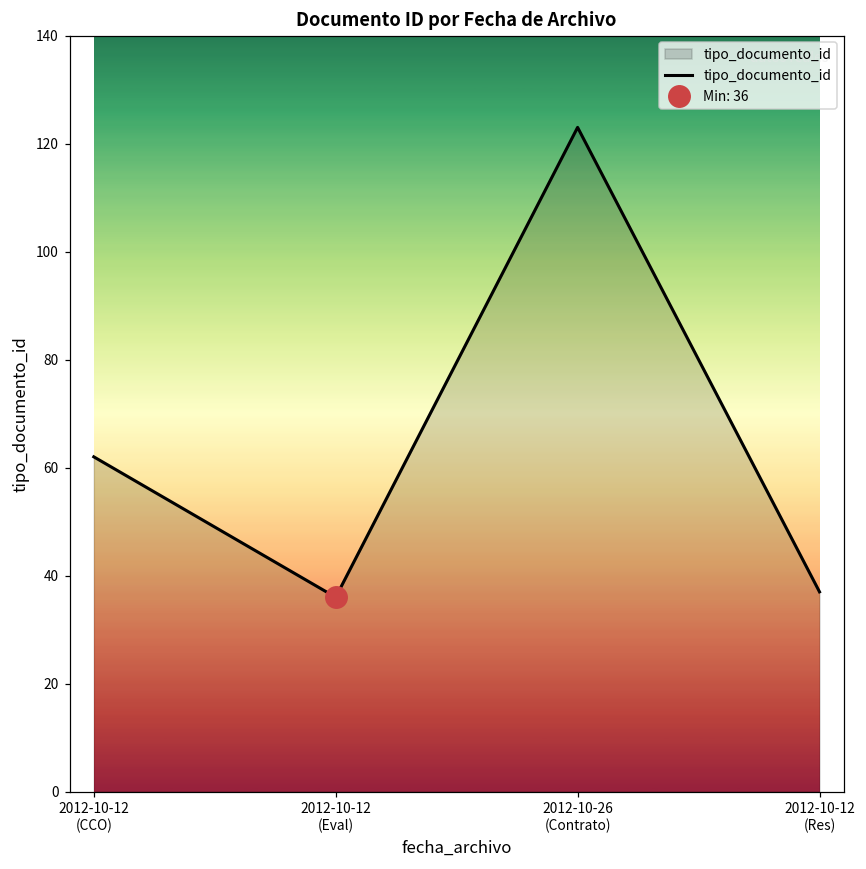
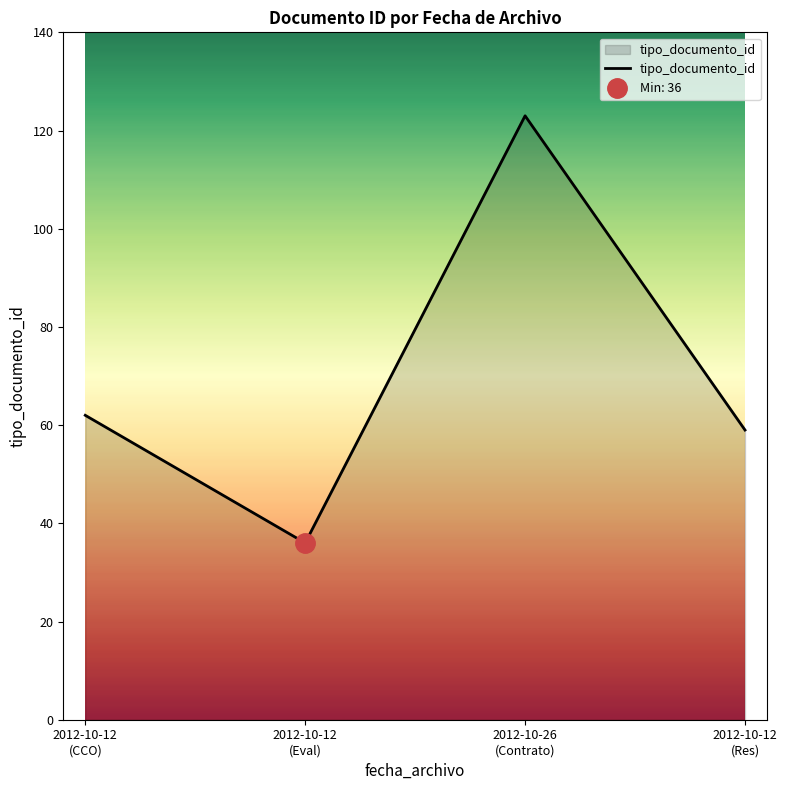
tipo_documento_id, 2012-10-12 (Res): 37 -> 59
